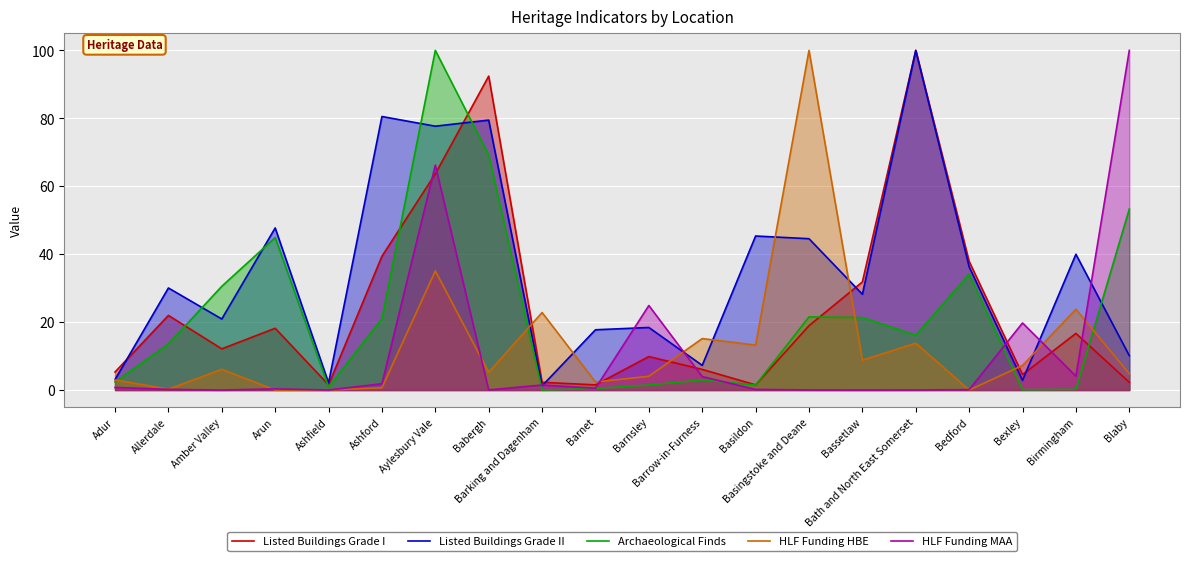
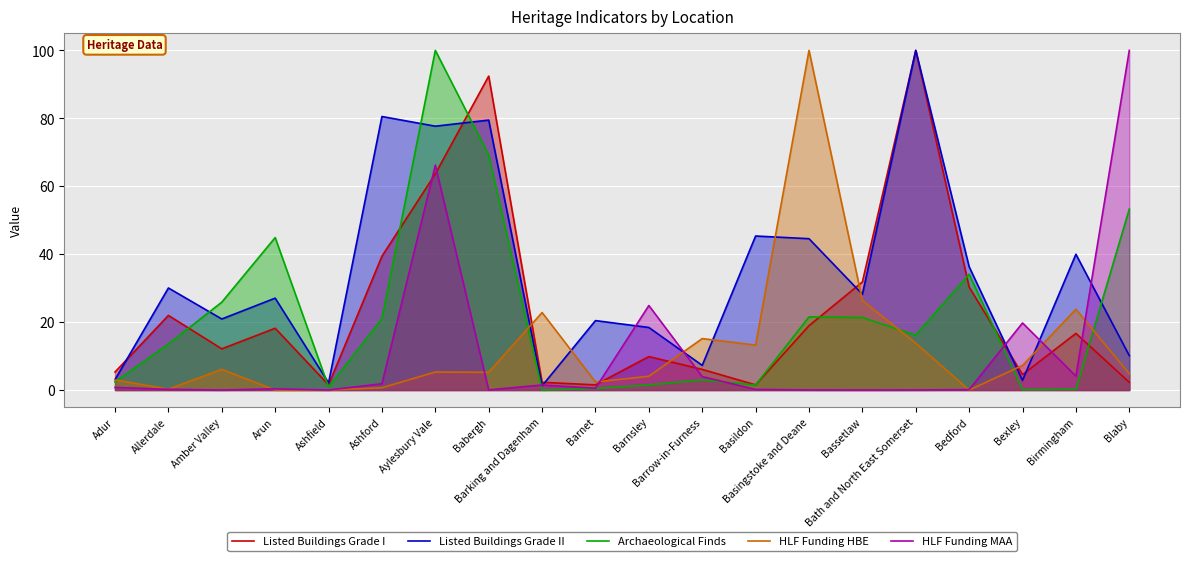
Archaeological Finds, Amber Valley: 31 -> 26
Listed Buildings Grade II, Arun: 48 -> 27
HLF Funding HBE, Aylesbury Vale: 35 -> 5
Listed Buildings Grade II, Barnet: 18 -> 20
HLF Funding HBE, Bassetlaw: 9 -> 26
Listed Buildings Grade I, Bedford: 38 -> 30
